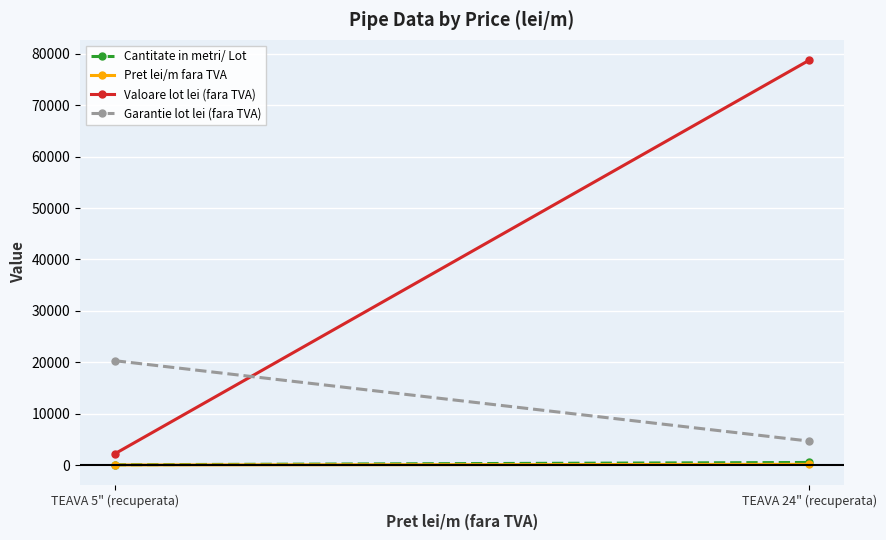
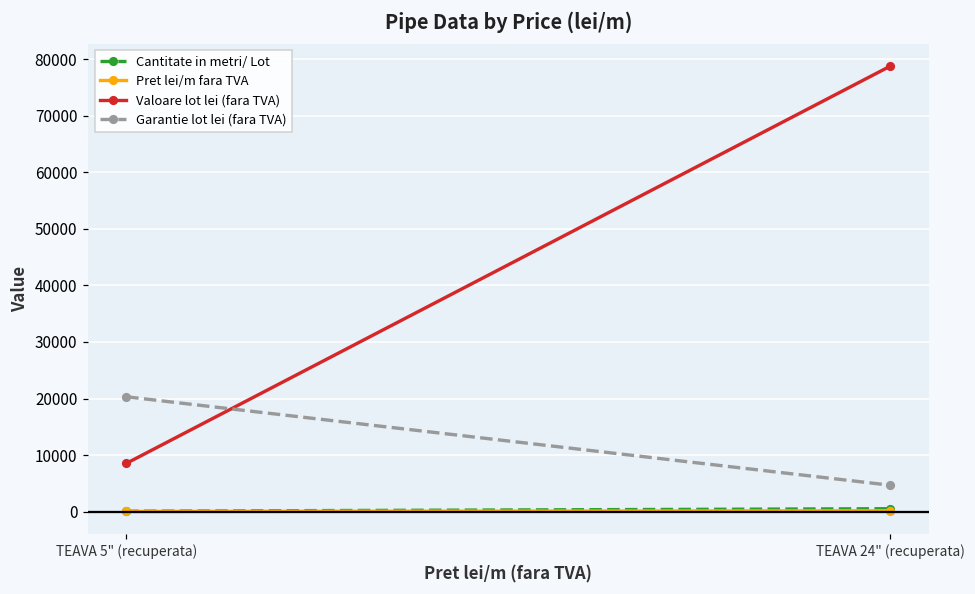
Valoare lot lei (fara TVA), TEAVA 5" (recuperata): 2000 -> 9000
